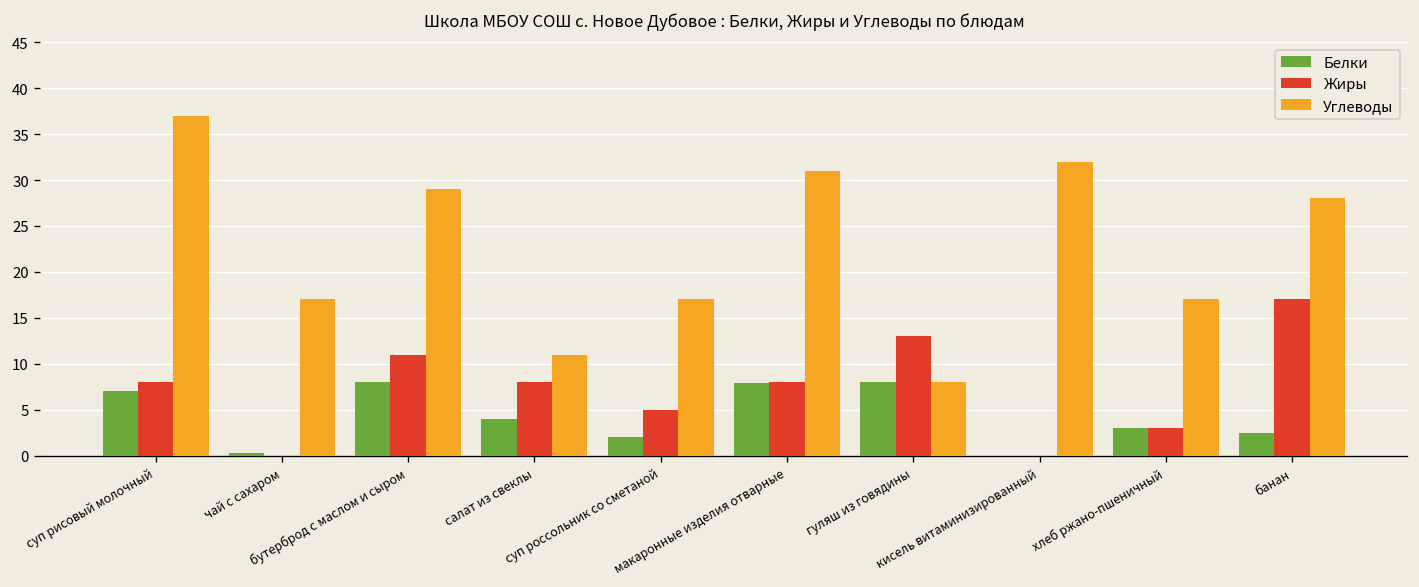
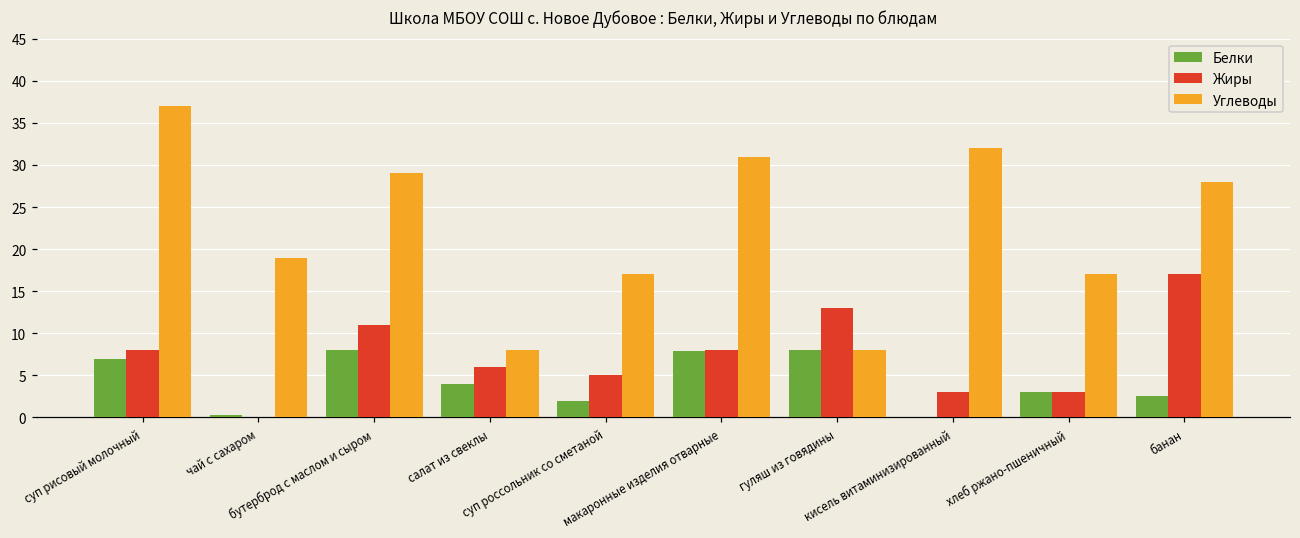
Углеводы, чай с сахаром: 17 -> 19
Жиры, салат из свеклы: 8 -> 6
Углеводы, салат из свеклы: 11 -> 8
Жиры, кисель витаминизированный: 0 -> 3
